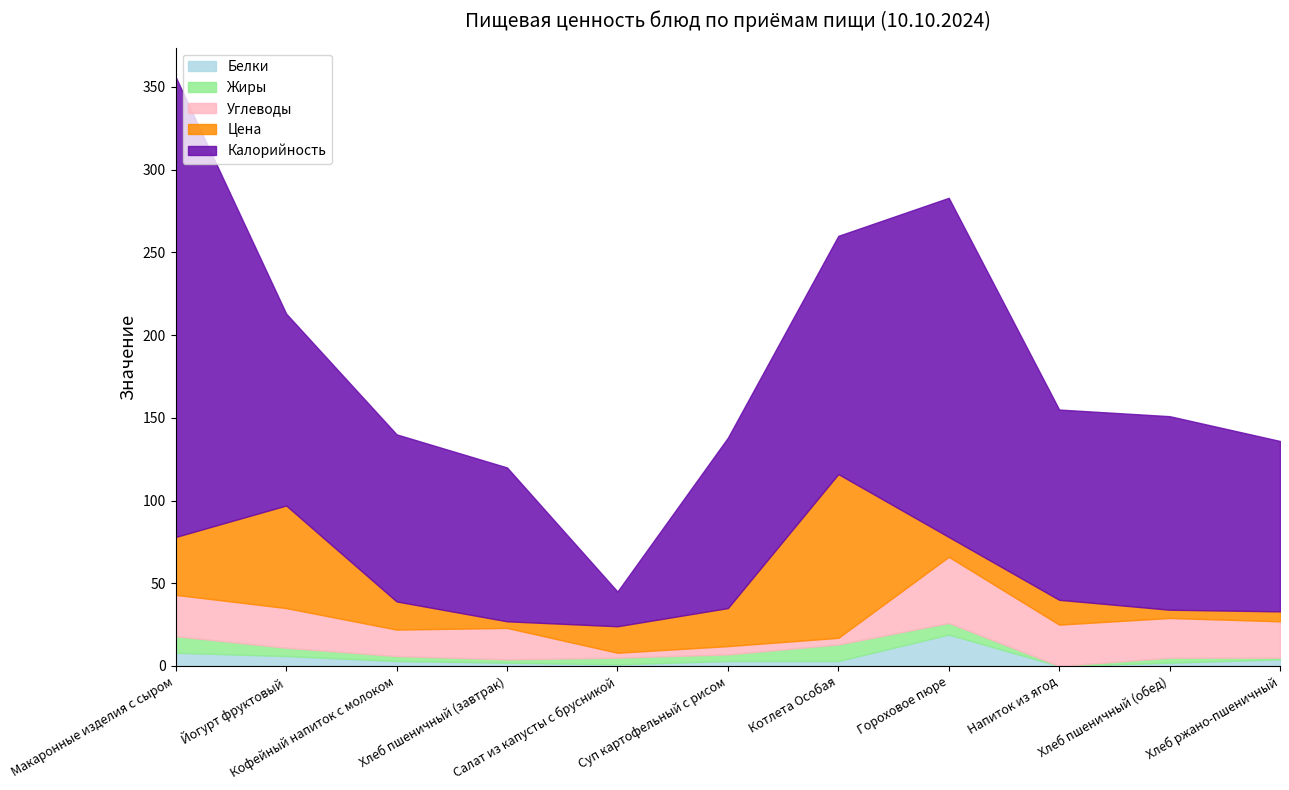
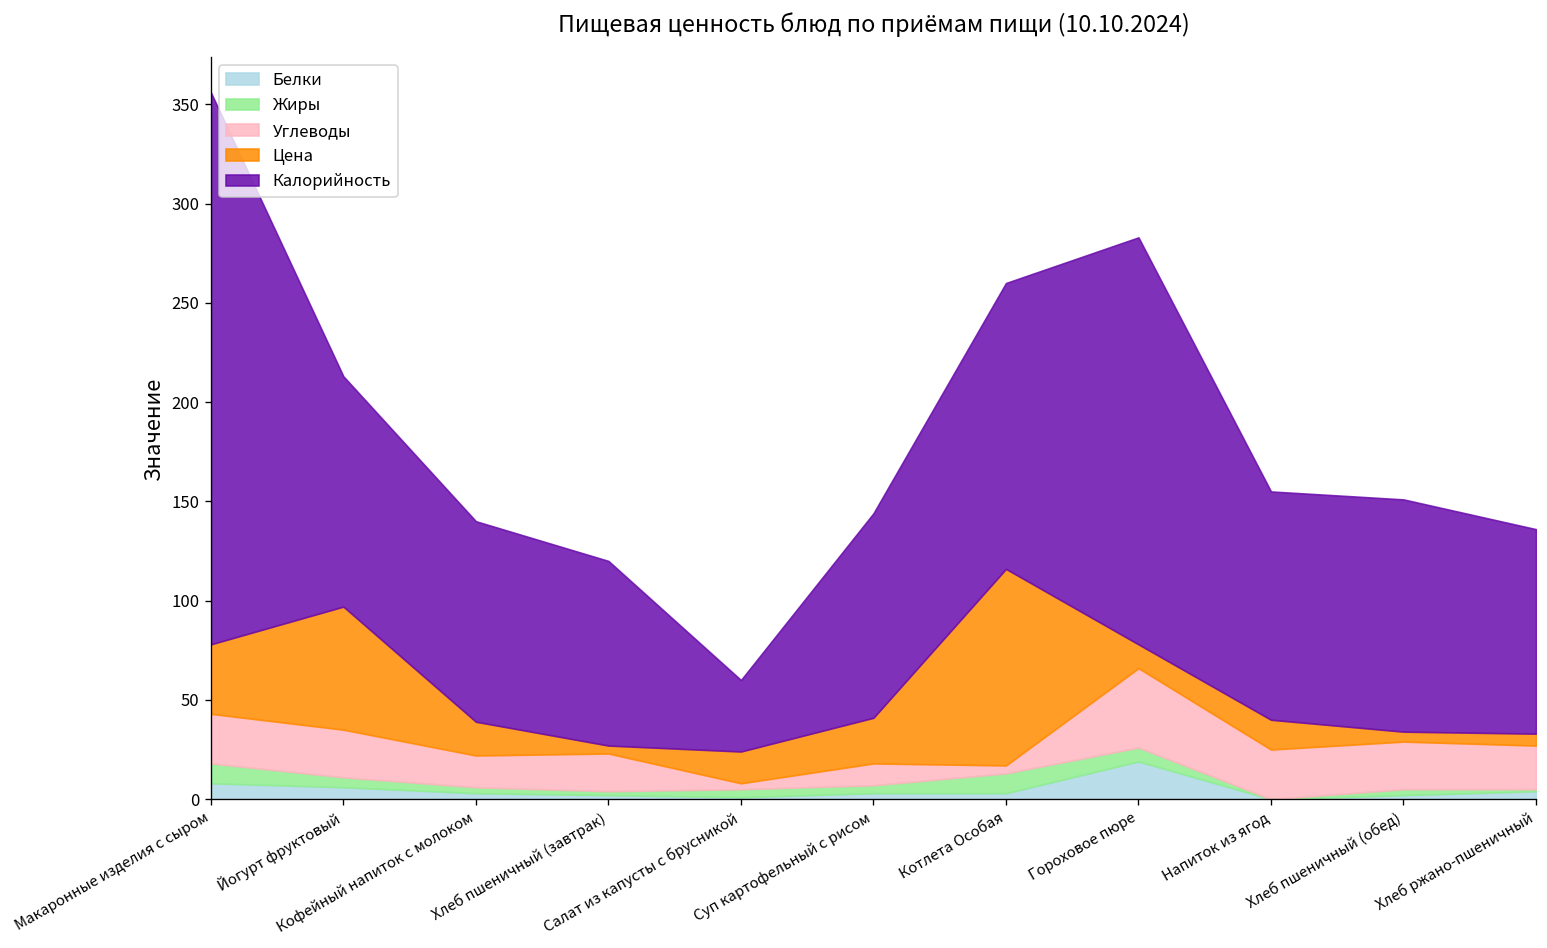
Калорийность, Салат из капусты с брусникой: 21 -> 36
Углеводы, Суп картофельный с рисом: 5 -> 11
